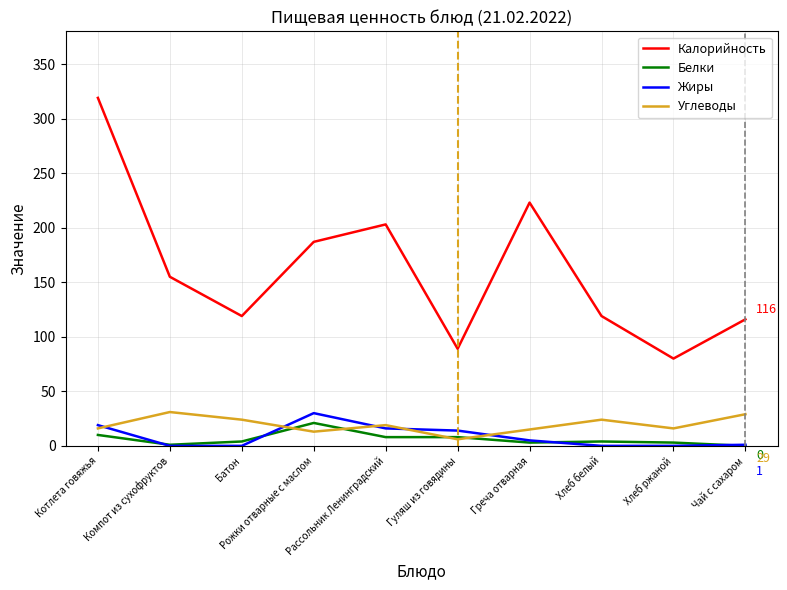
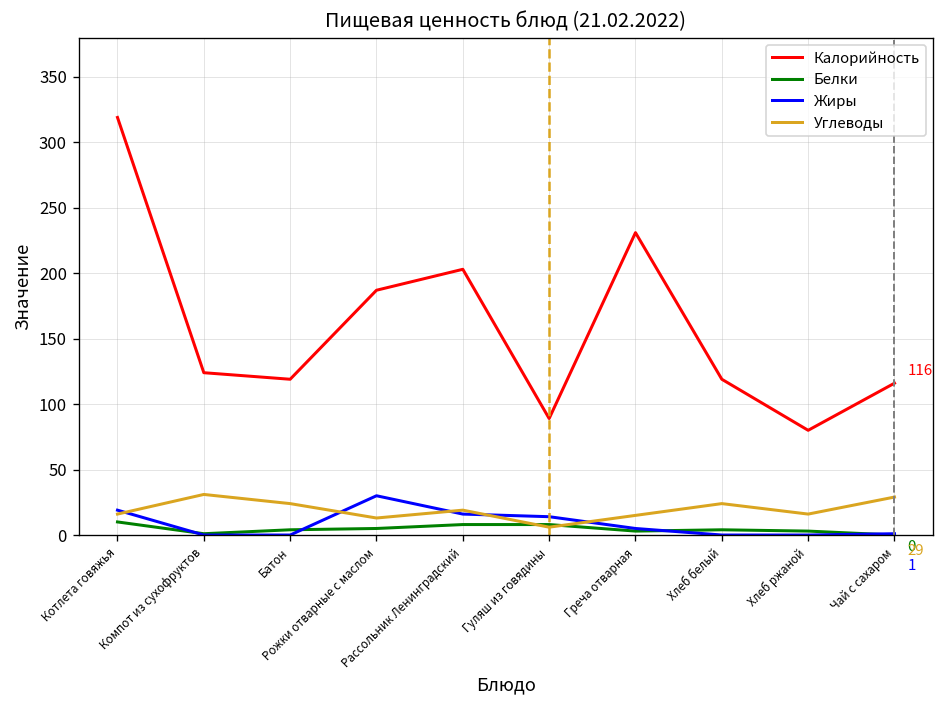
Калорийность, Компот из сухофруктов: 155 -> 124
Белки, Рожки отварные с маслом: 21 -> 5
Калорийность, Греча отварная: 223 -> 231
